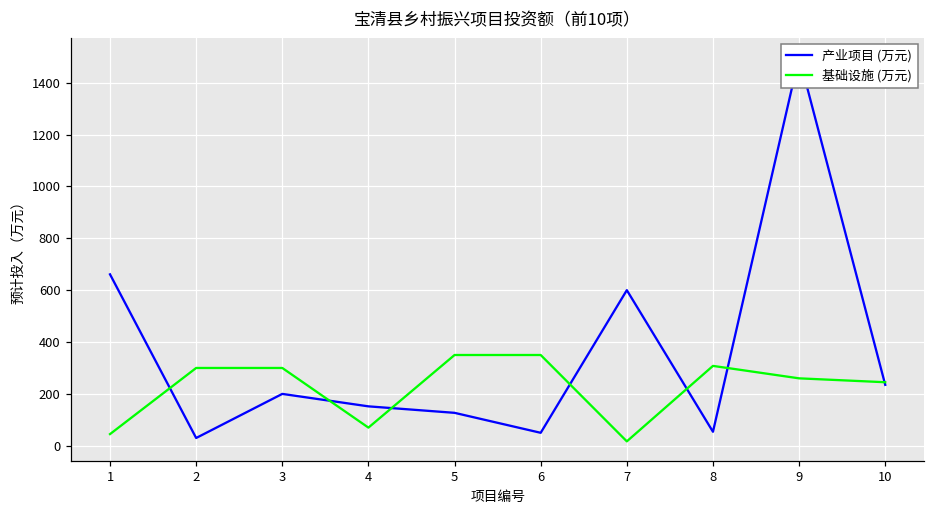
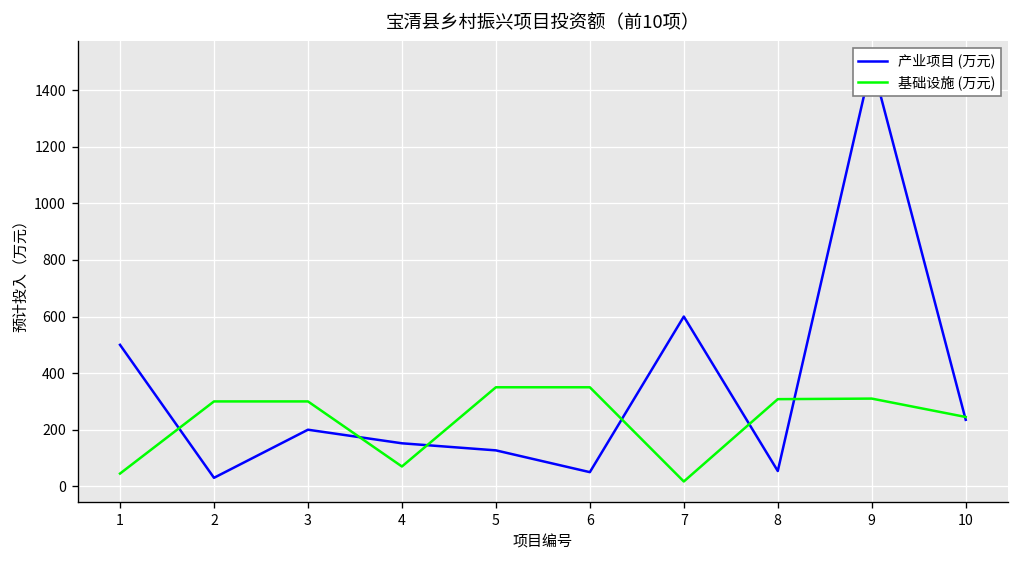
产业项目 (万元), 1: 660 -> 500
基础设施 (万元), 9: 260 -> 310
